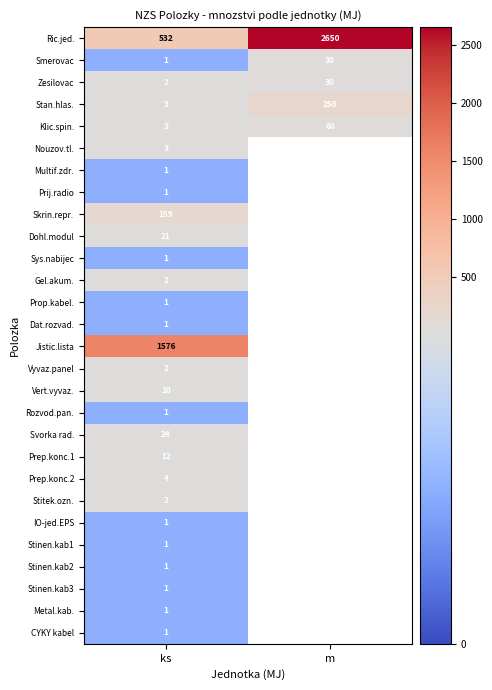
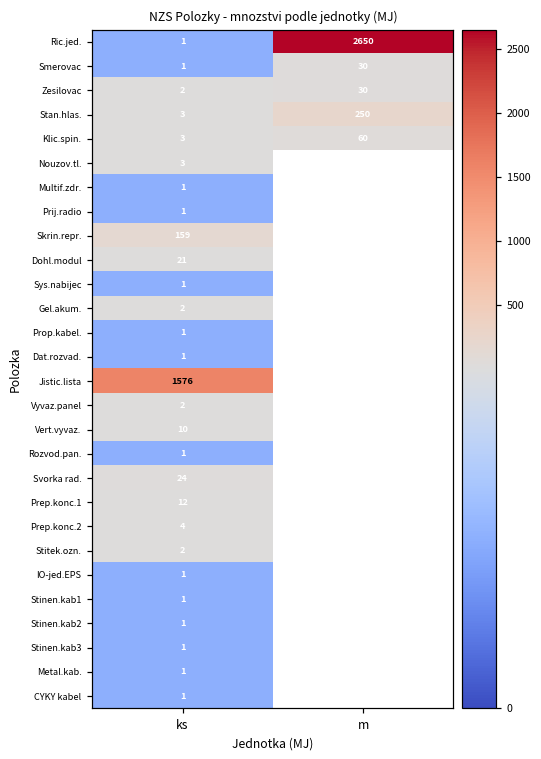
Ric.jed., ks: 532 -> 1
